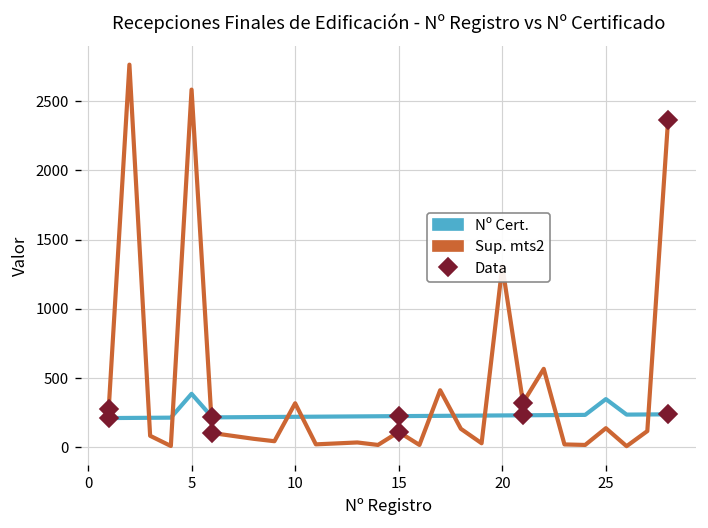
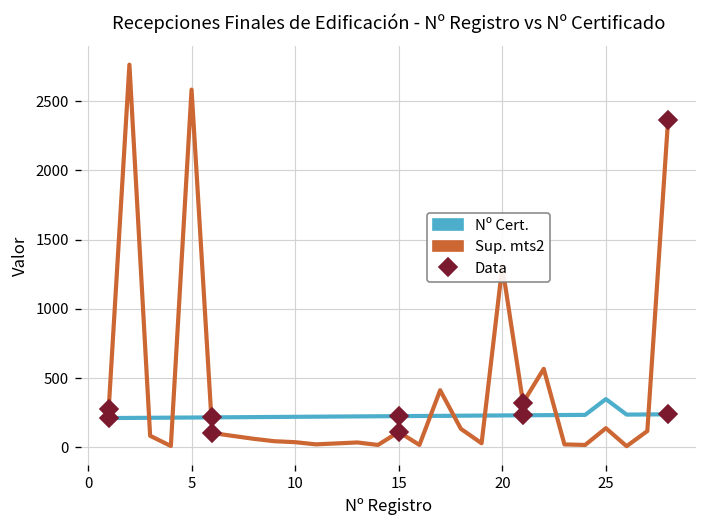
Nº Cert., 5: 390 -> 220
Sup. mts2, 10: 320 -> 40
